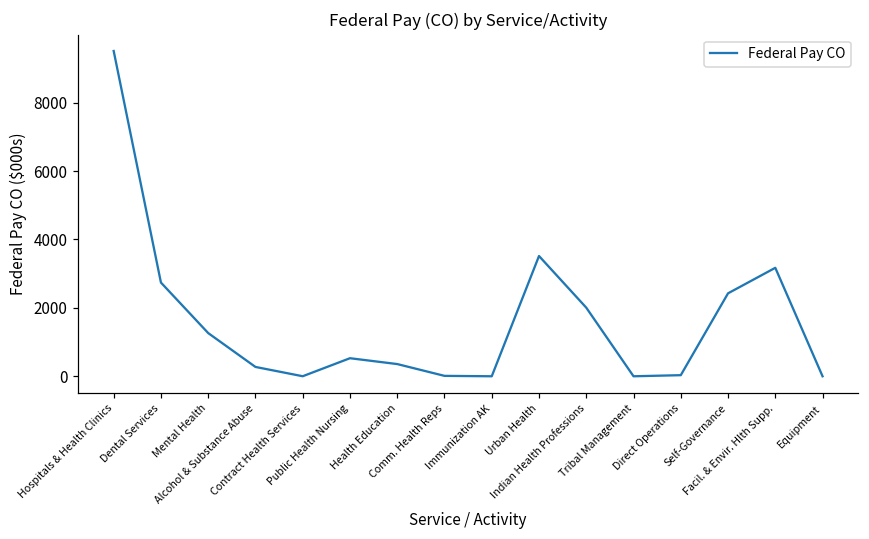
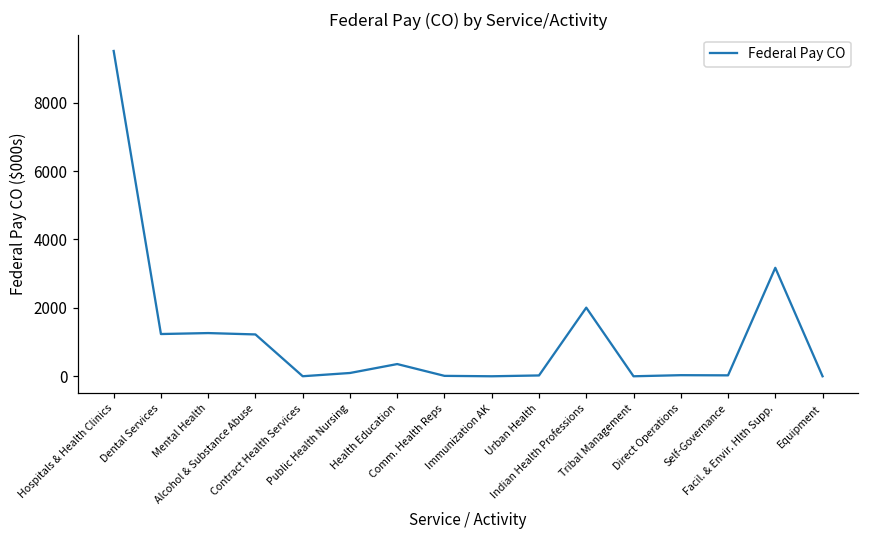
Dental Services: 2700 -> 1200
Alcohol & Substance Abuse: 300 -> 1200
Public Health Nursing: 500 -> 100
Urban Health: 3500 -> 0
Self-Governance: 2400 -> 0
